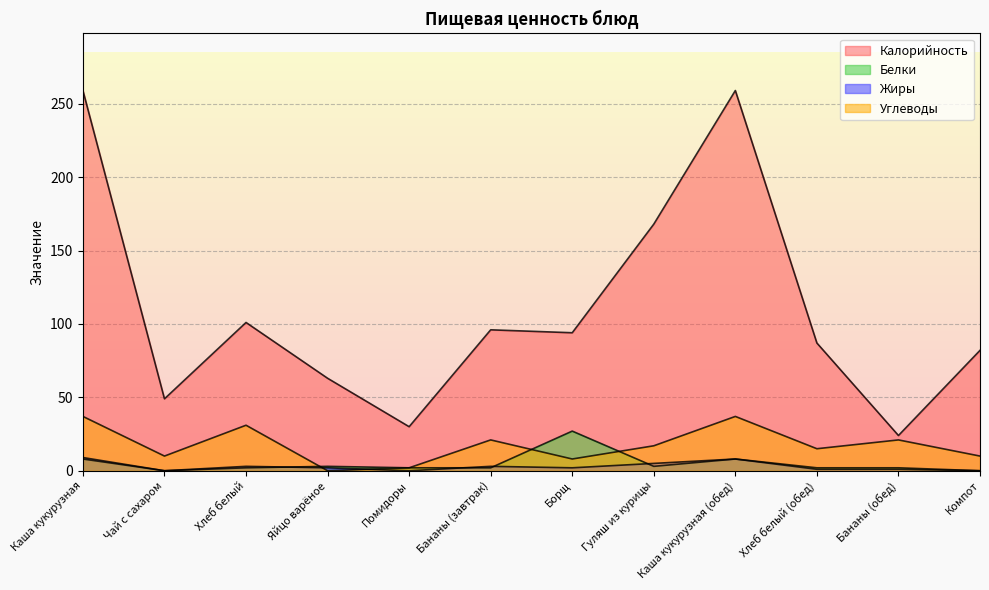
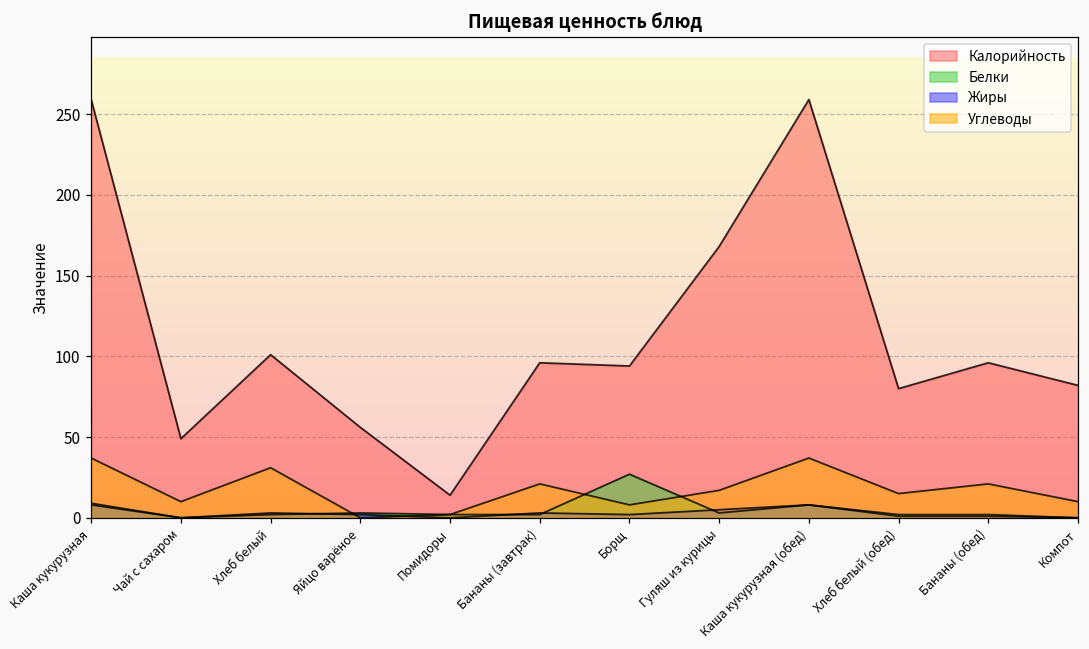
Калорийность, Яйцо варёное: 63 -> 56
Калорийность, Помидоры: 30 -> 14
Калорийность, Хлеб белый (обед): 87 -> 80
Калорийность, Бананы (обед): 24 -> 96
